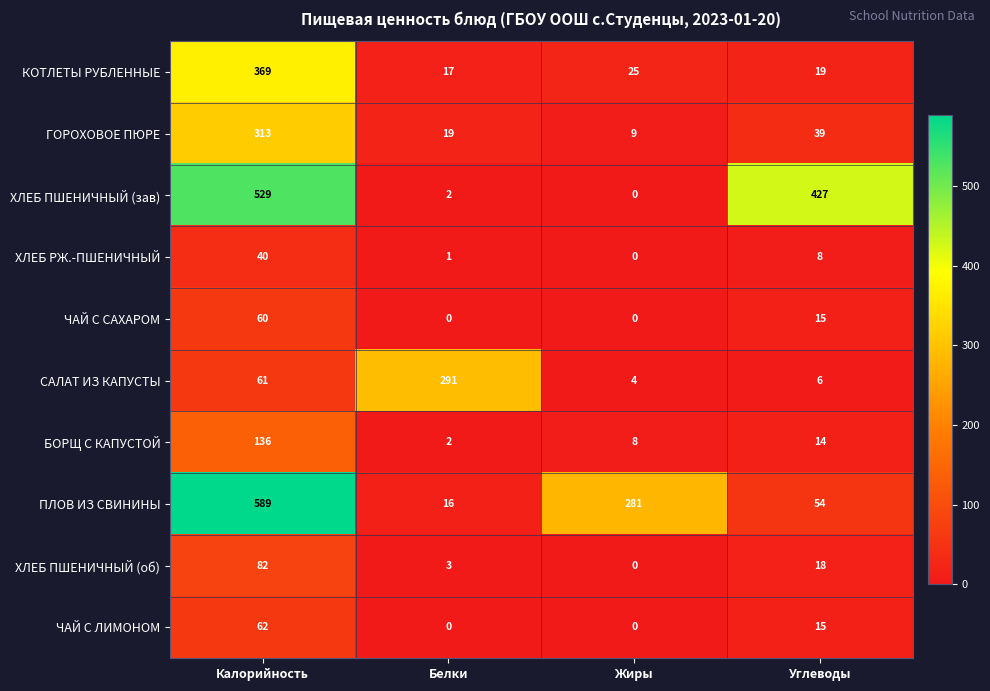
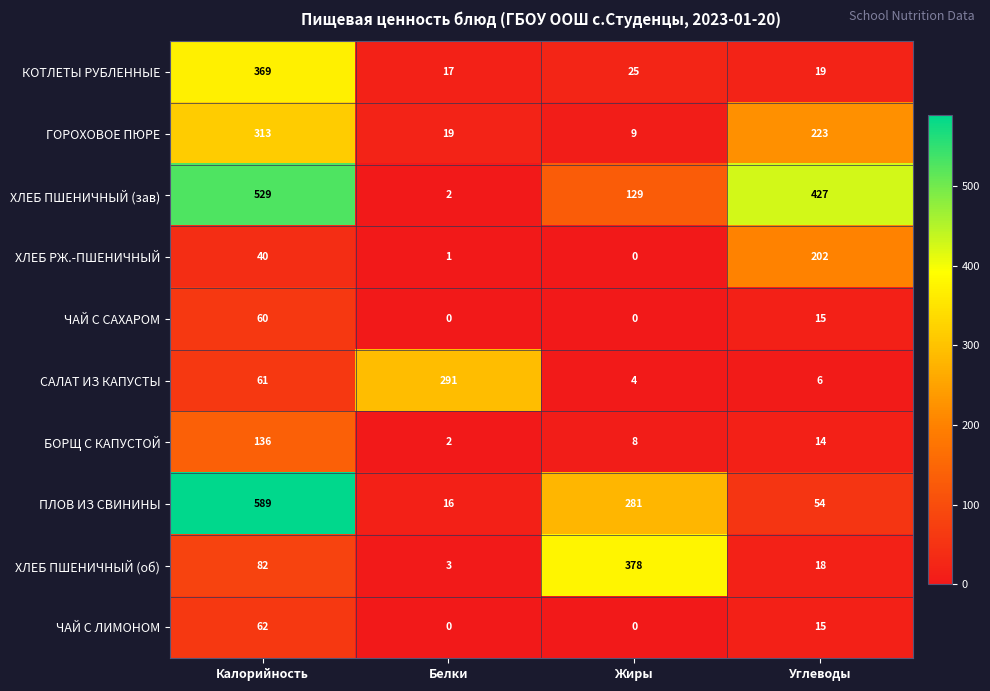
ГОРОХОВОЕ ПЮРЕ, Углеводы: 39 -> 223
ХЛЕБ ПШЕНИЧНЫЙ (зав), Жиры: 0 -> 129
ХЛЕБ РЖ.-ПШЕНИЧНЫЙ, Углеводы: 8 -> 202
ХЛЕБ ПШЕНИЧНЫЙ (об), Жиры: 0 -> 378
